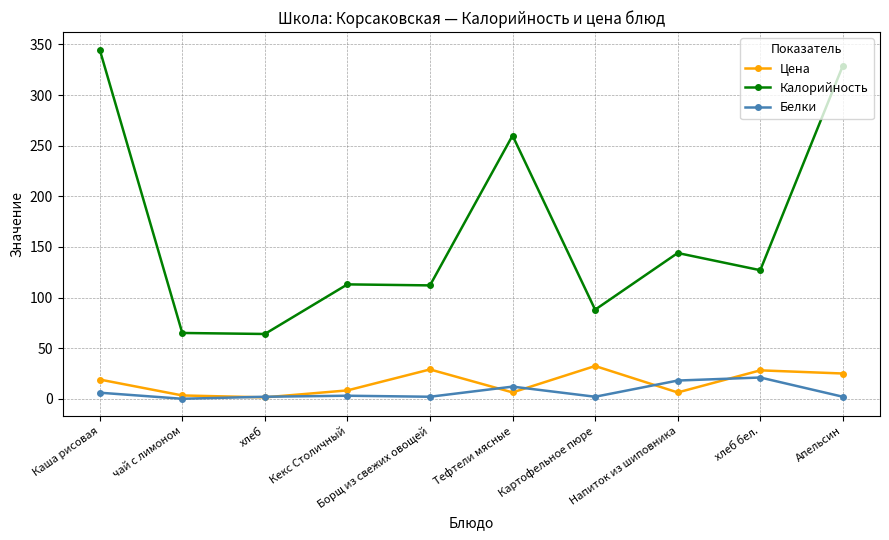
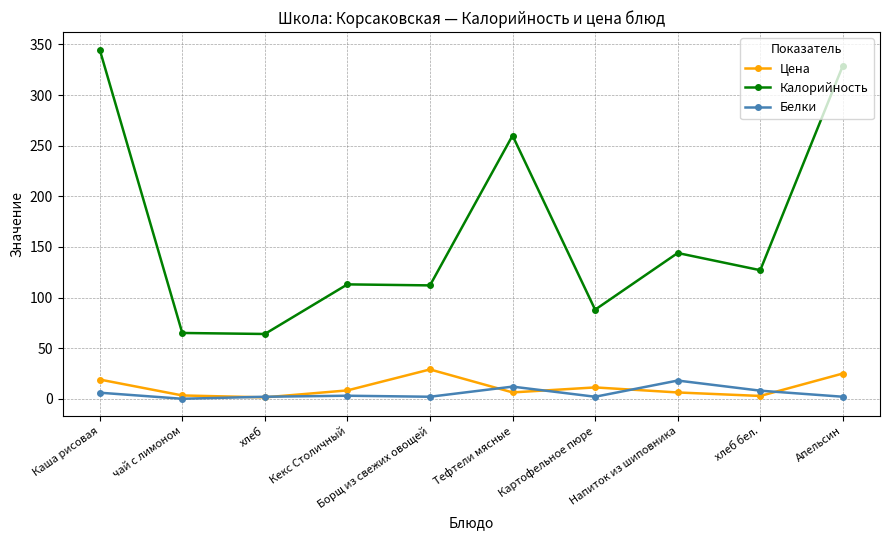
Цена, Картофельное пюре: 32 -> 11
Цена, хлеб бел.: 28 -> 3
Белки, хлеб бел.: 21 -> 8
